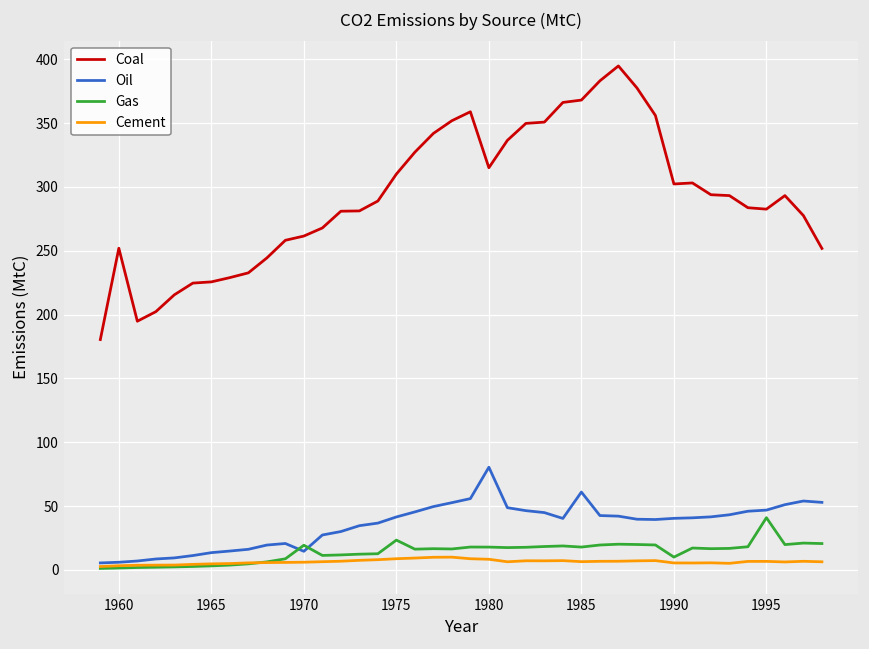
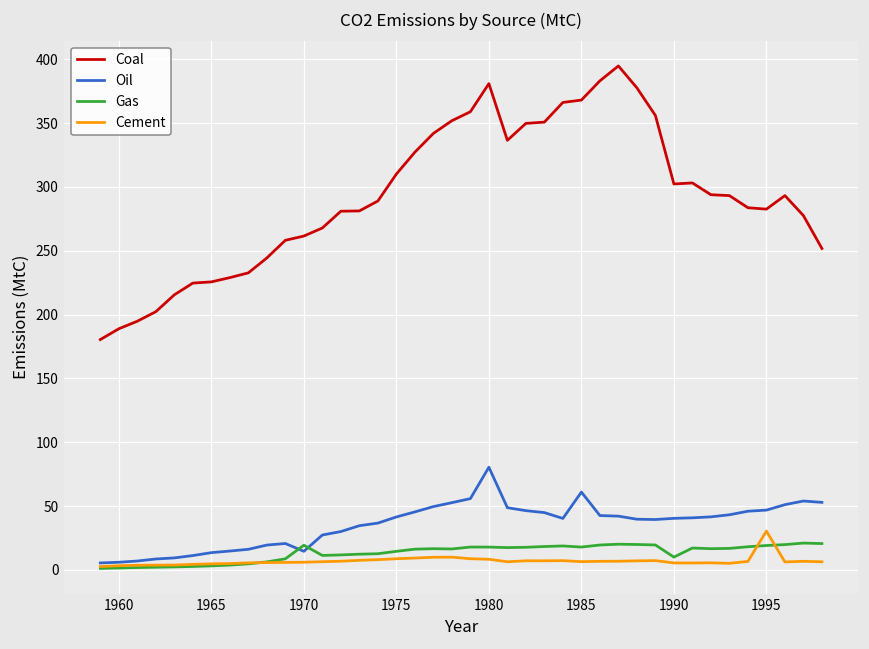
Coal, 1960: 252 -> 189
Gas, 1975: 23 -> 15
Coal, 1980: 315 -> 381
Gas, 1995: 41 -> 19
Cement, 1995: 7 -> 30
